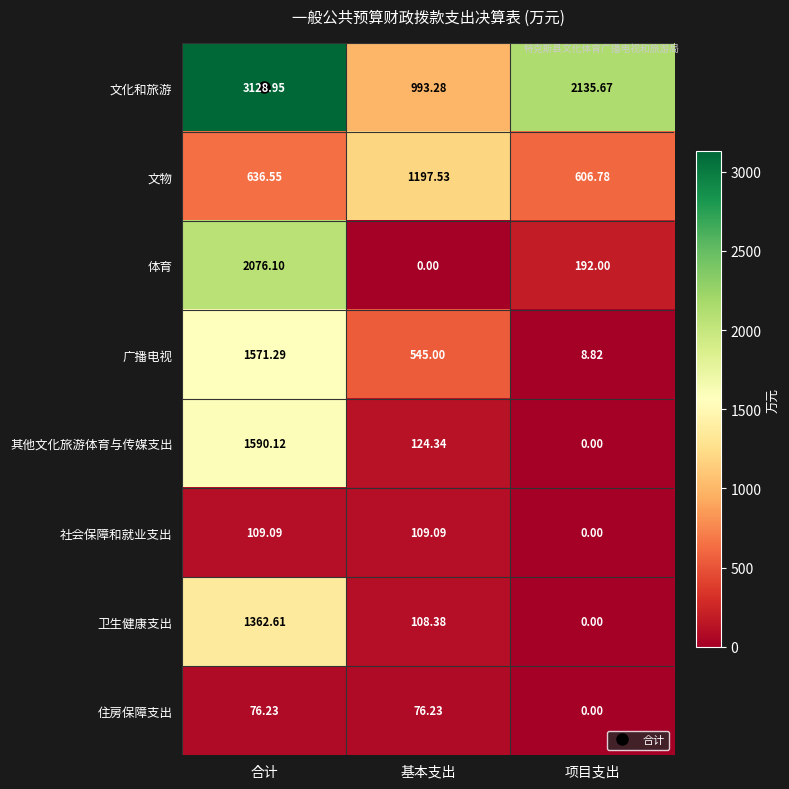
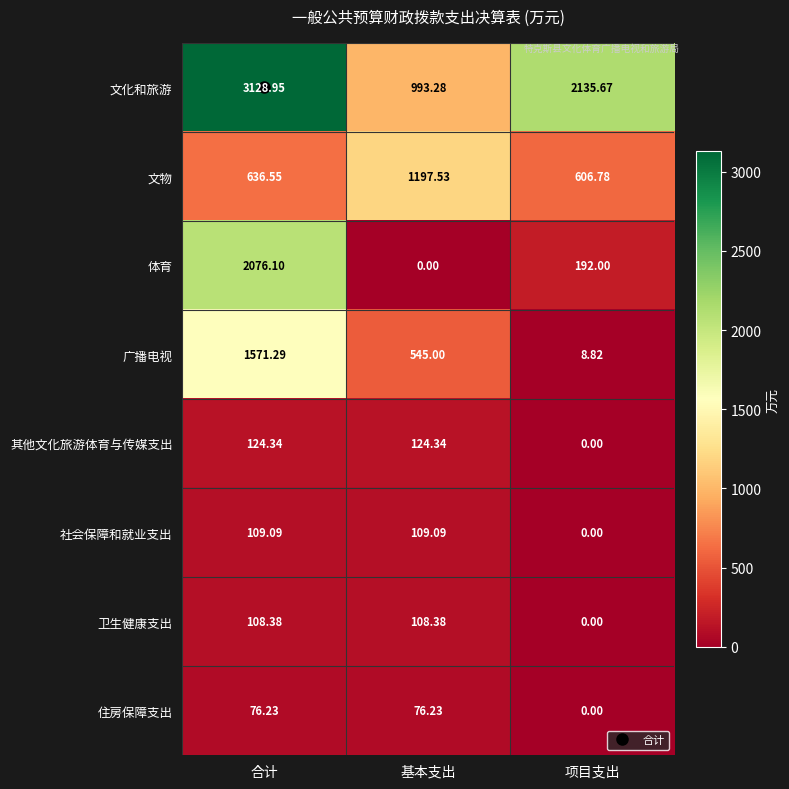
其他文化旅游体育与传媒支出, 合计: 1590.12 -> 124.34
卫生健康支出, 合计: 1362.61 -> 108.38
